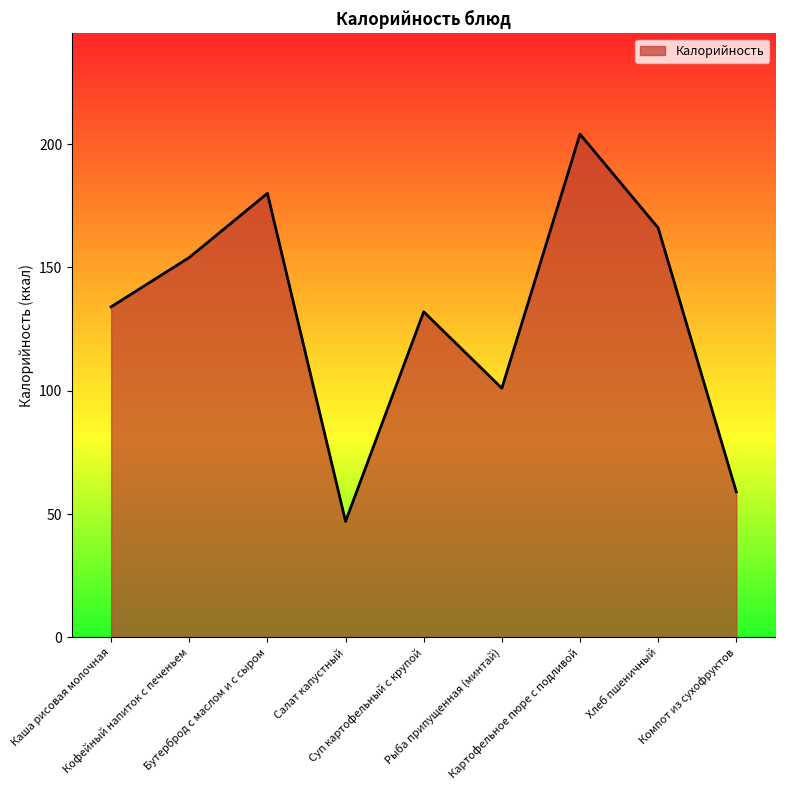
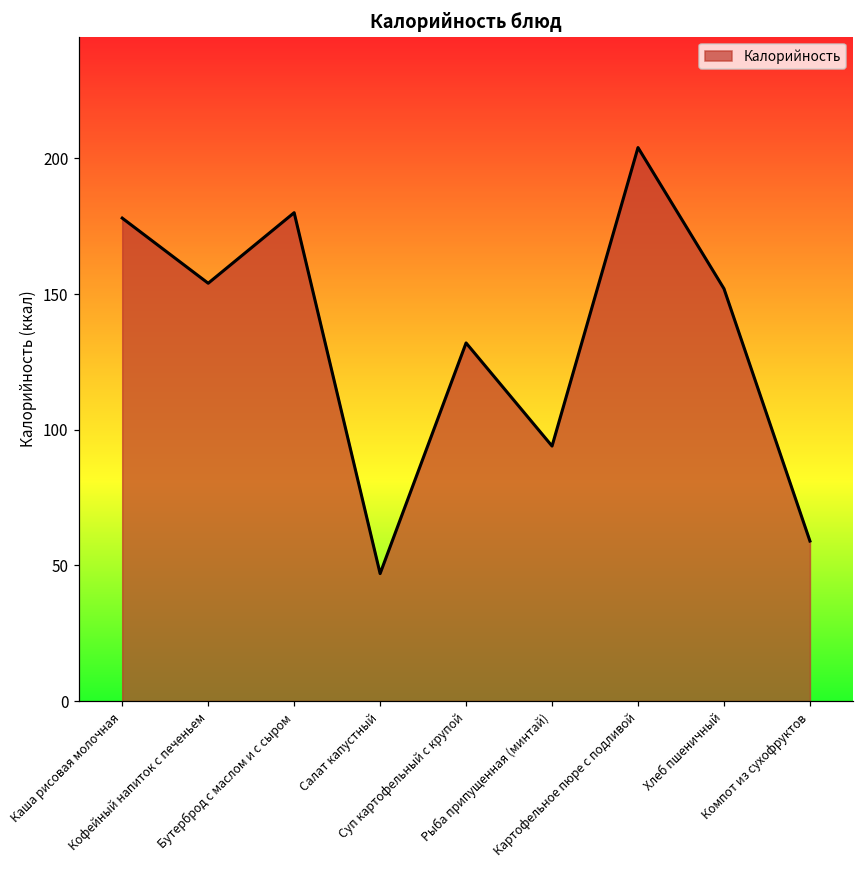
Каша рисовая молочная: 134 -> 178
Рыба припущенная (минтай): 101 -> 94
Хлеб пшеничный: 166 -> 152
